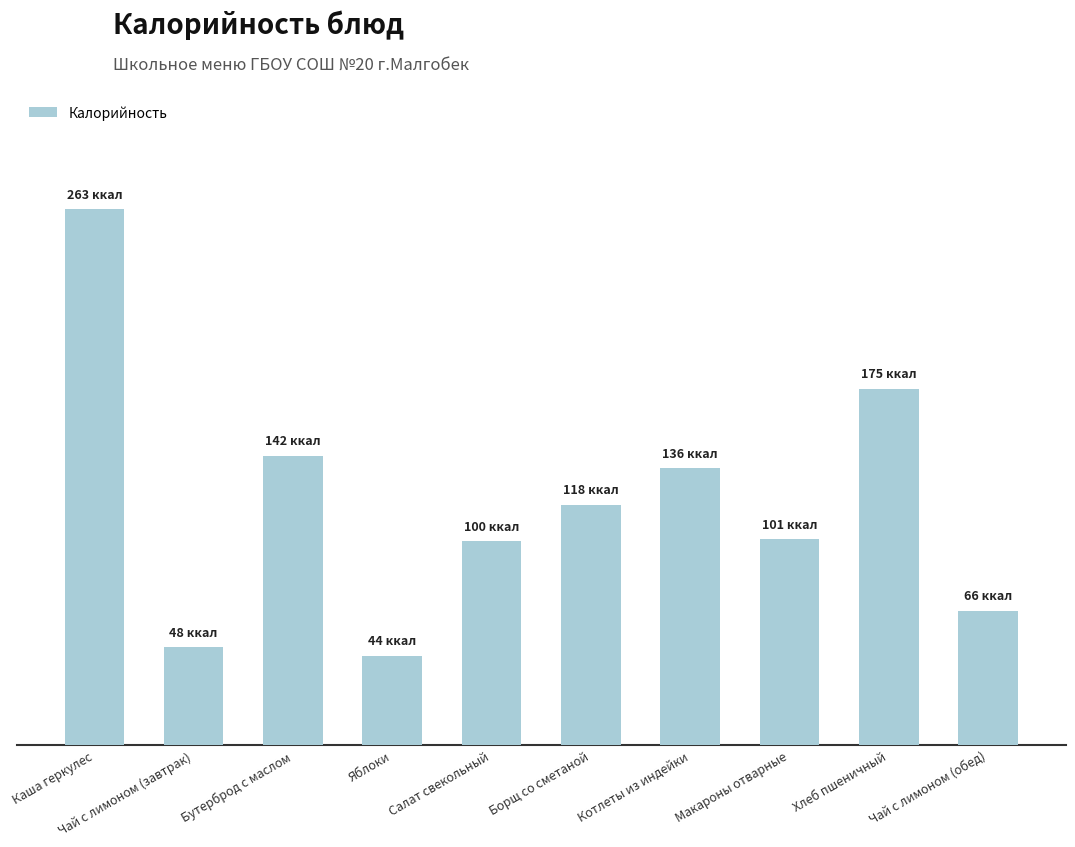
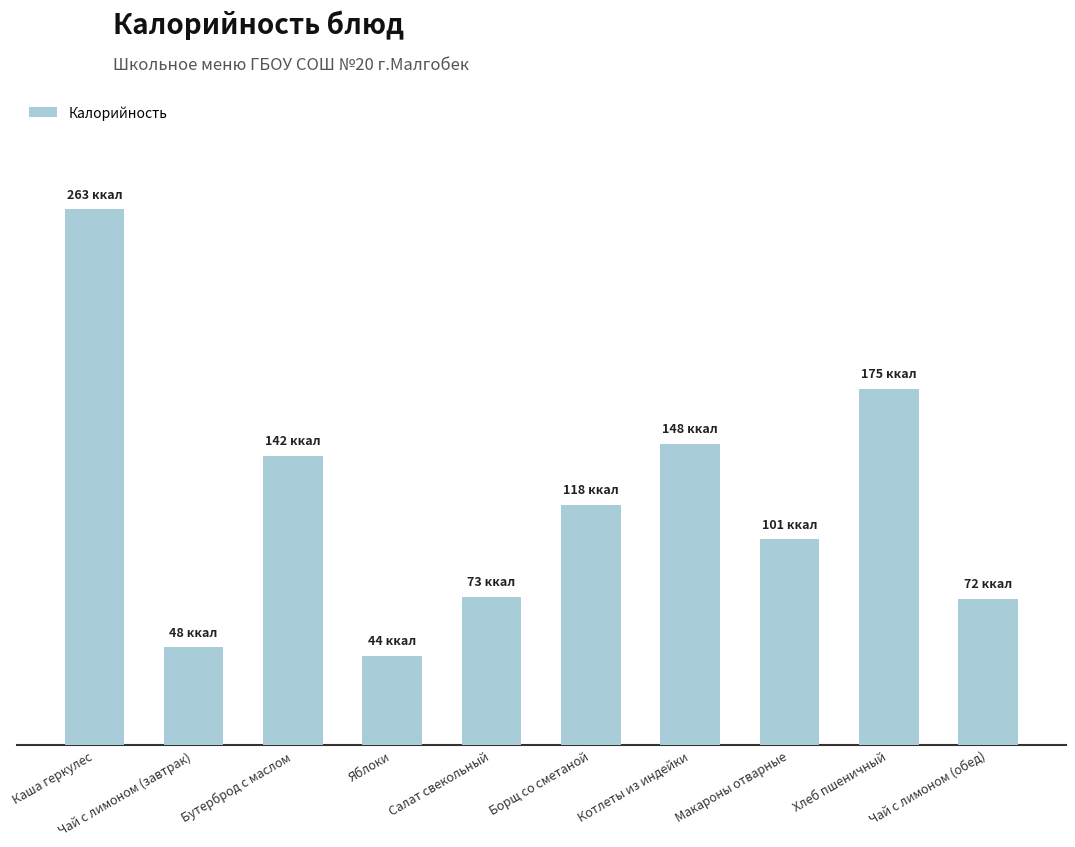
Салат свекольный: 100 -> 73
Котлеты из индейки: 136 -> 148
Чай с лимоном (обед): 66 -> 72
